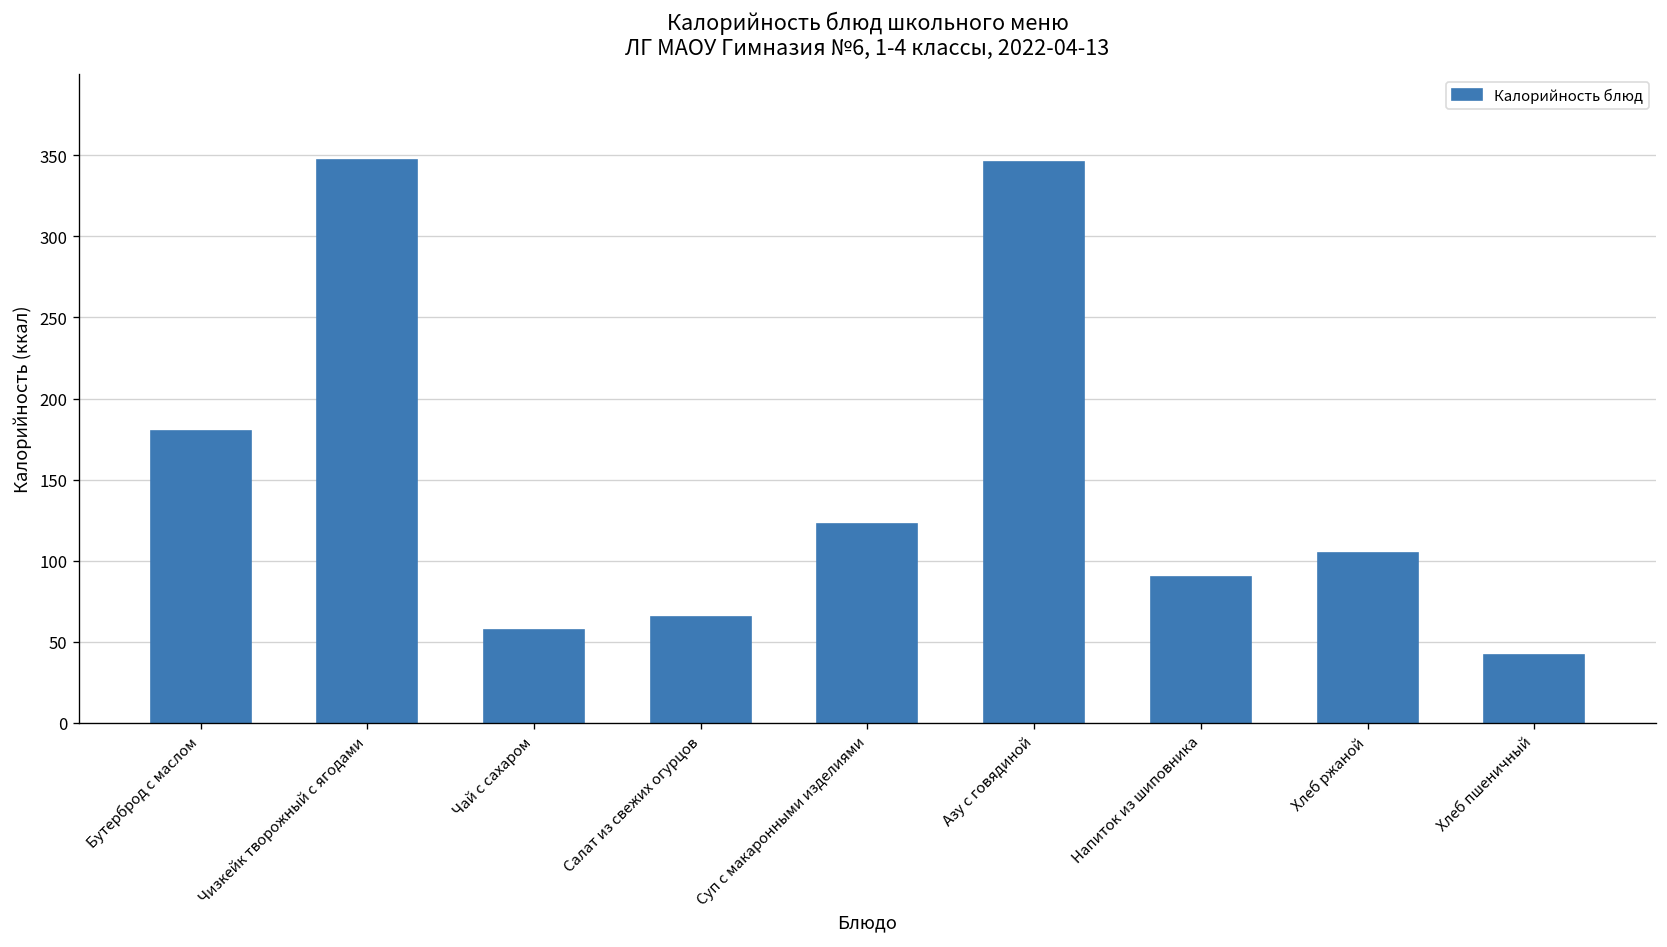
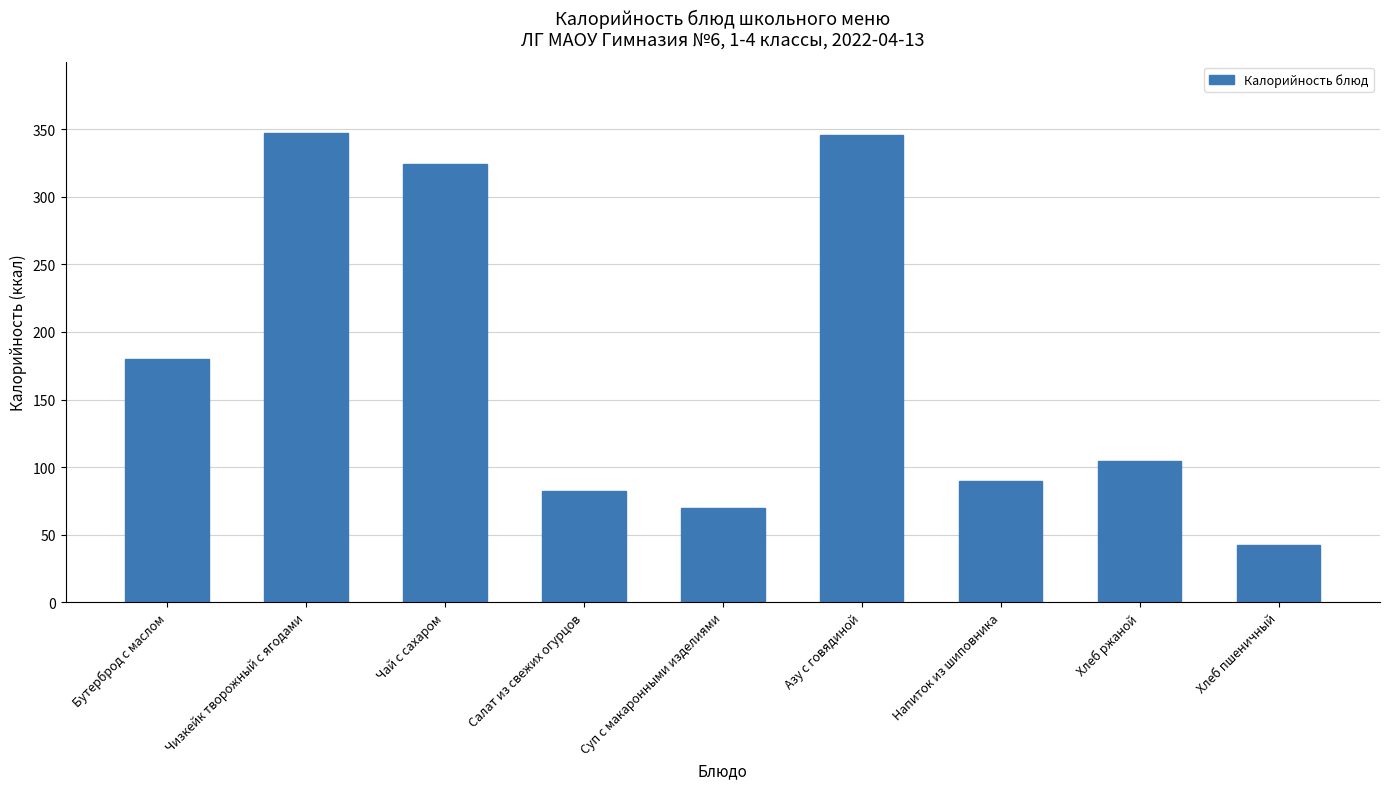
Чай с сахаром: 57 -> 325
Салат из свежих огурцов: 66 -> 83
Суп с макаронными изделиями: 123 -> 70
